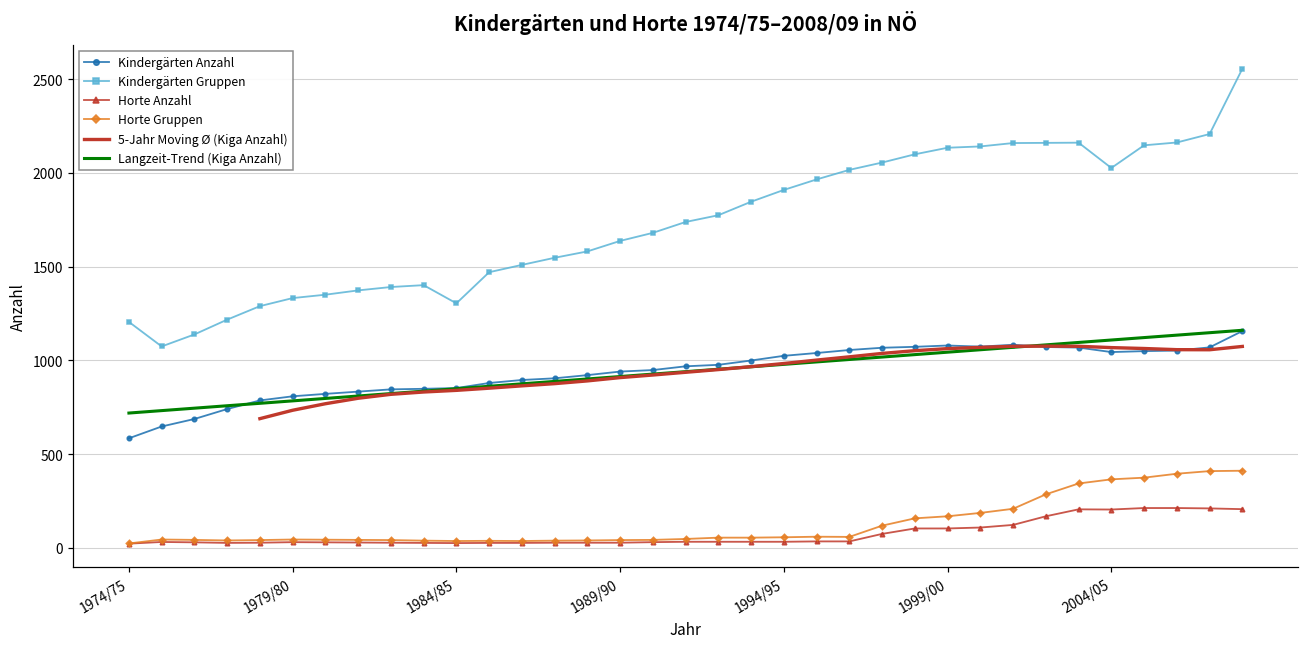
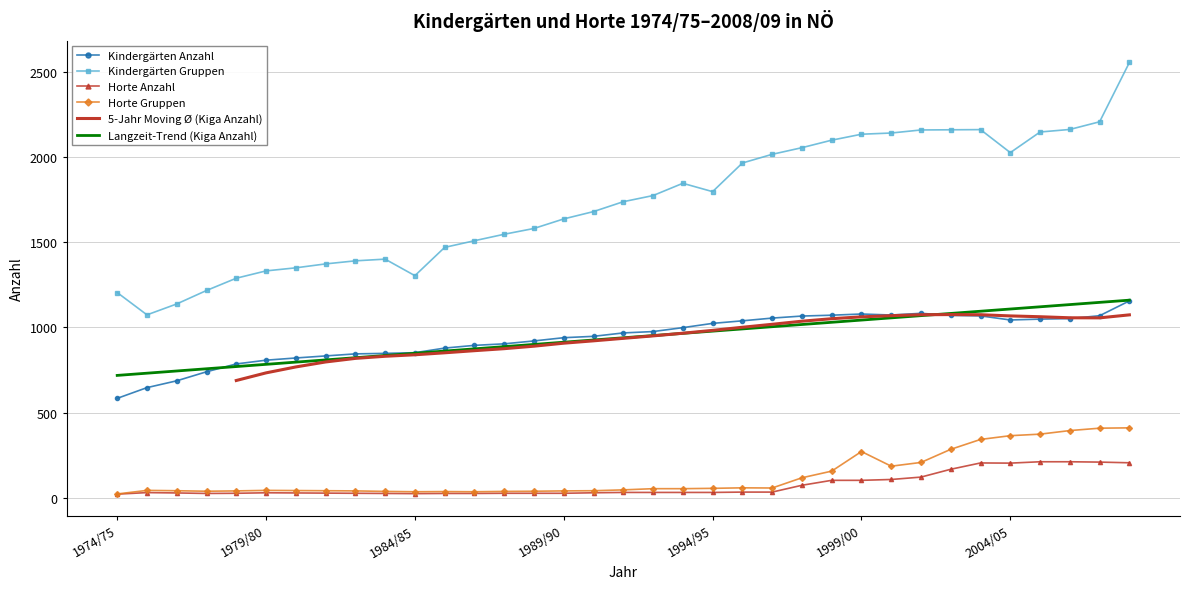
Kindergärten Gruppen, 1994/95: 1910 -> 1800
Horte Gruppen, 1999/00: 170 -> 270
